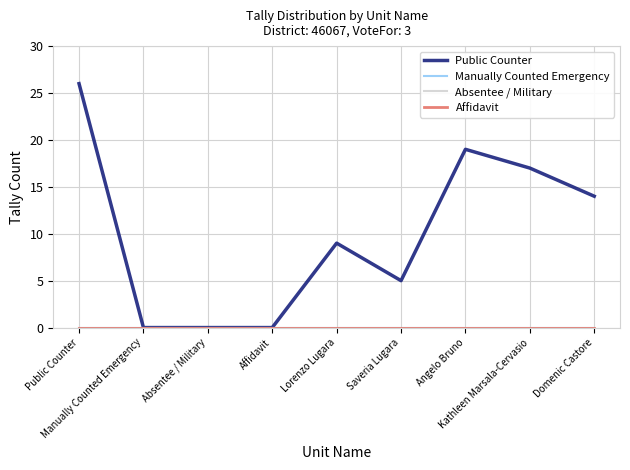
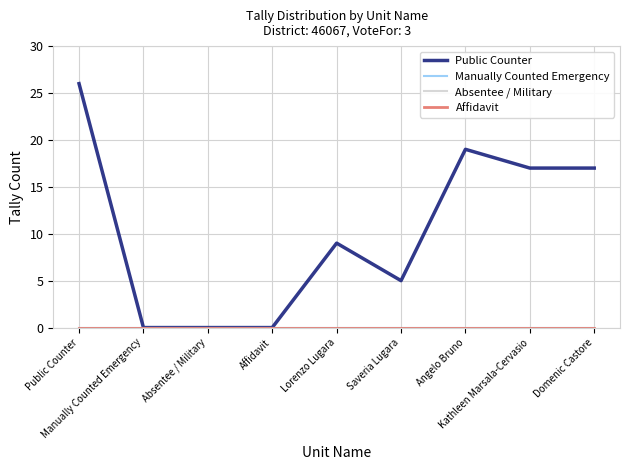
Public Counter, Domenic Castore: 14 -> 17
